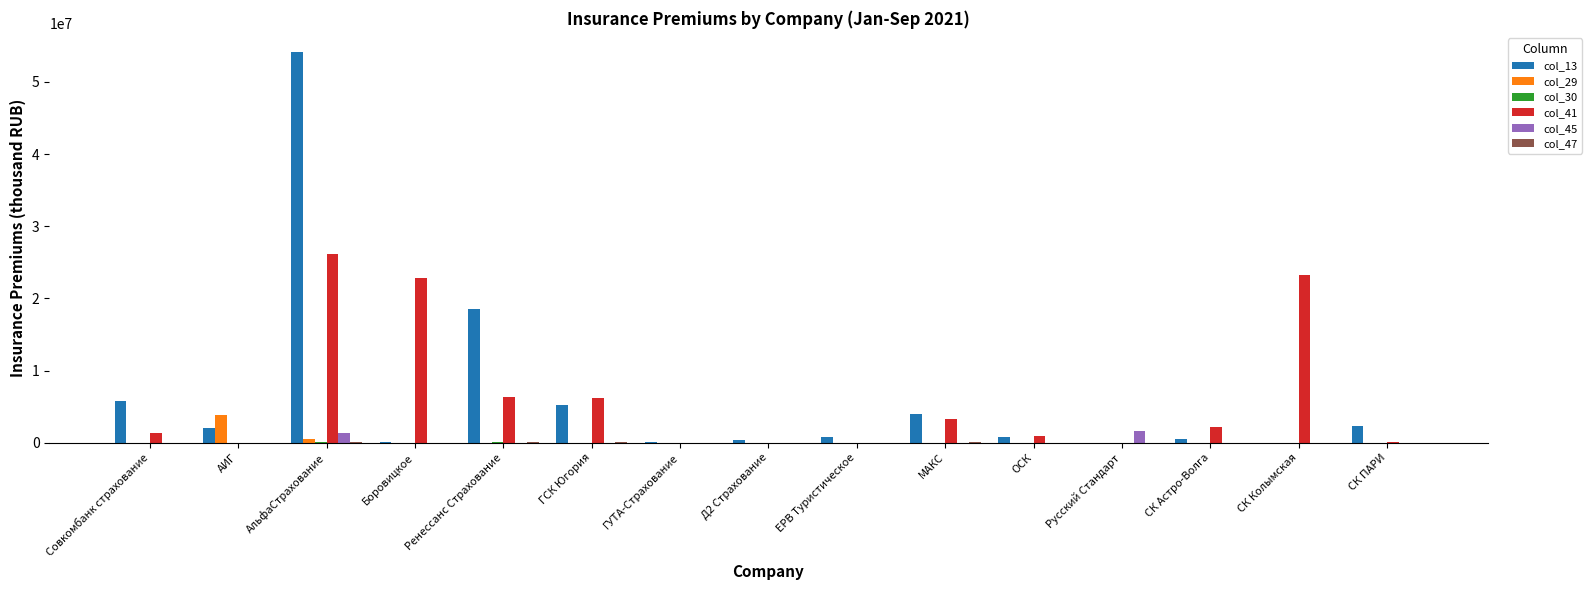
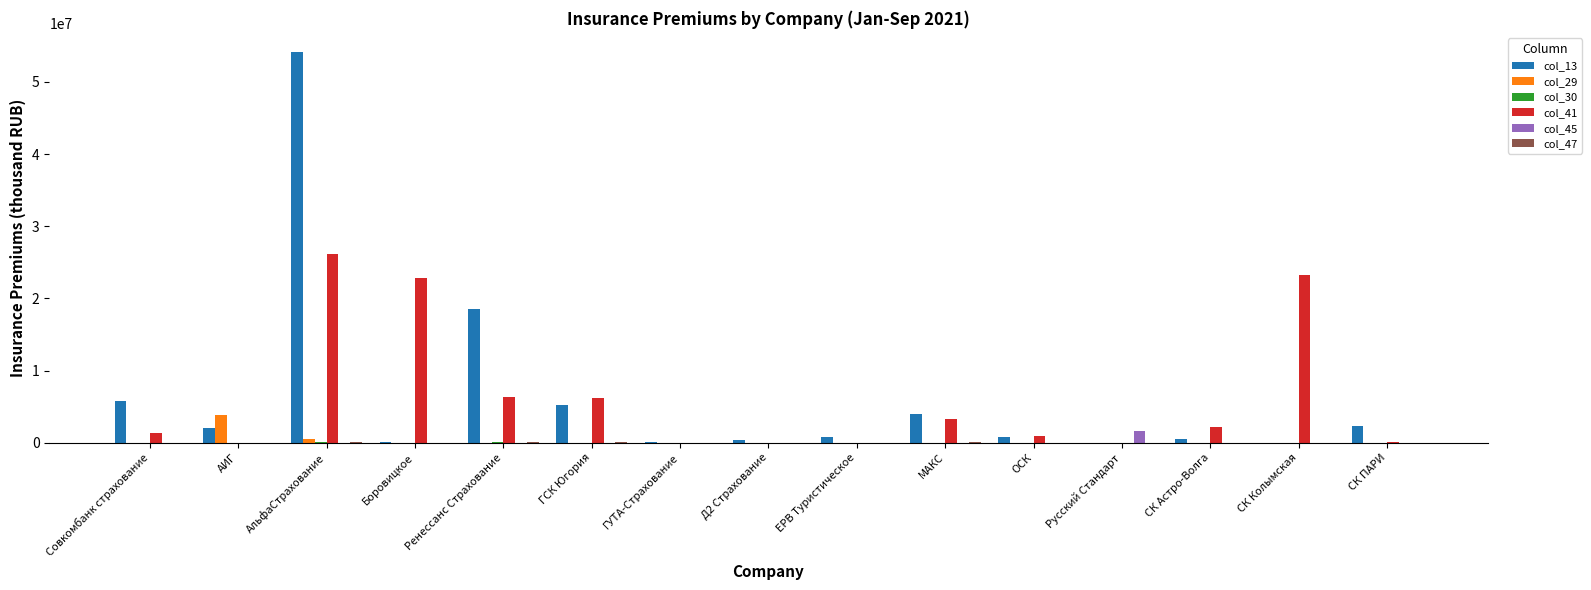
col_45, АльфаСтрахование: 1000000 -> 0
